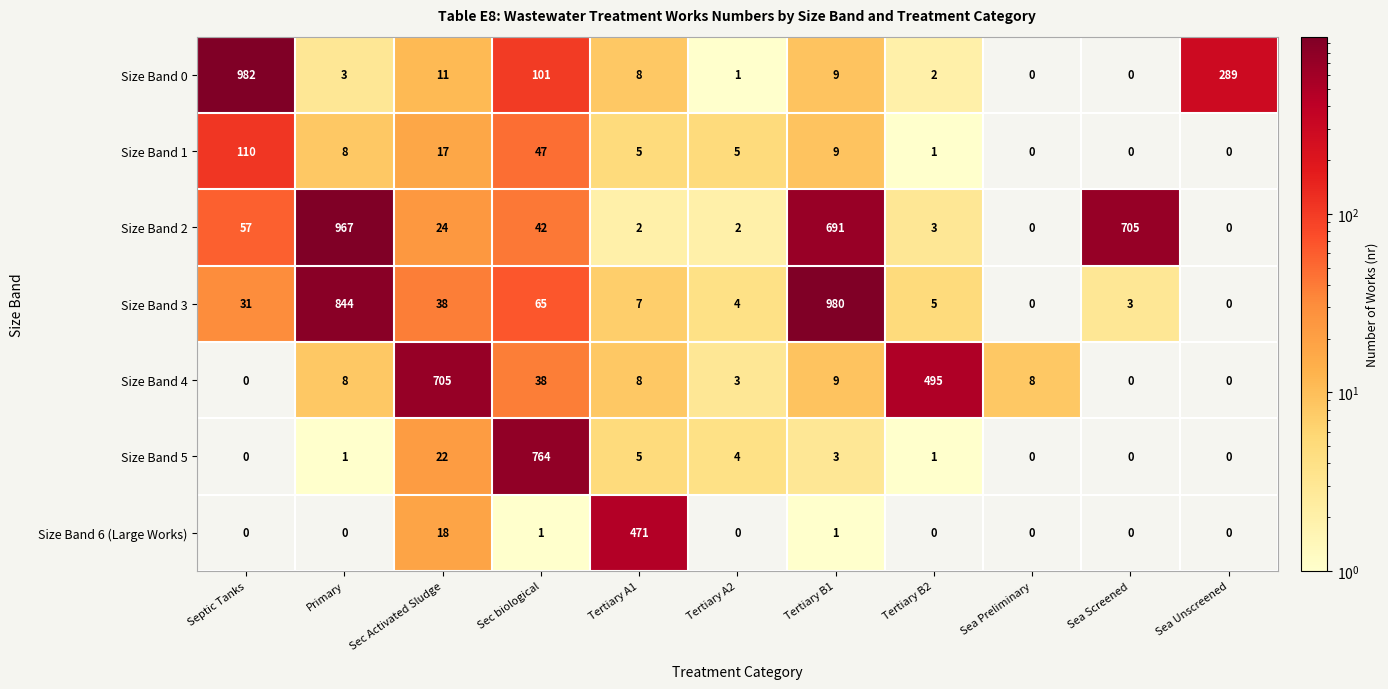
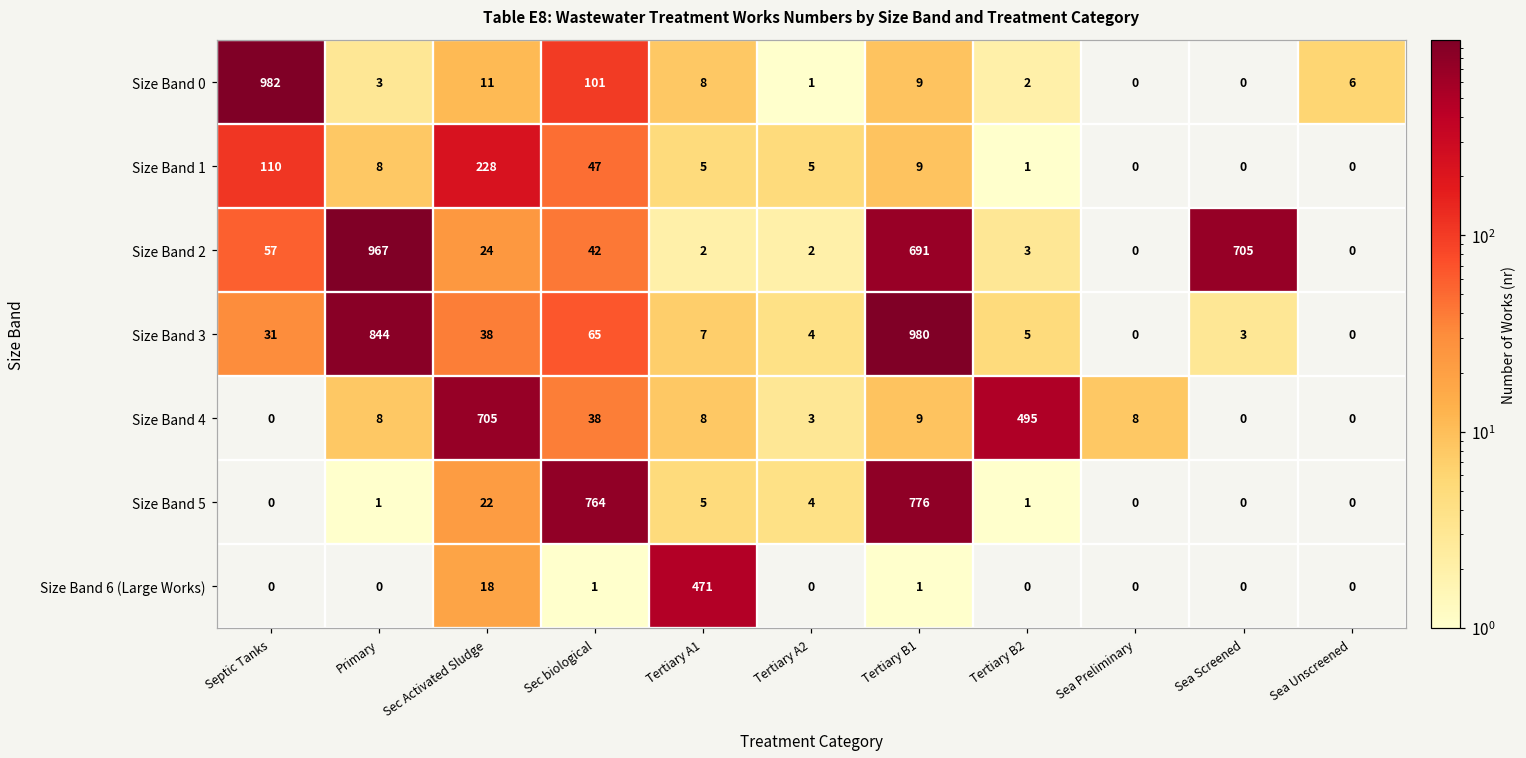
Size Band 0, Sea Unscreened: 289 -> 6
Size Band 1, Sec Activated Sludge: 17 -> 228
Size Band 5, Tertiary B1: 3 -> 776
